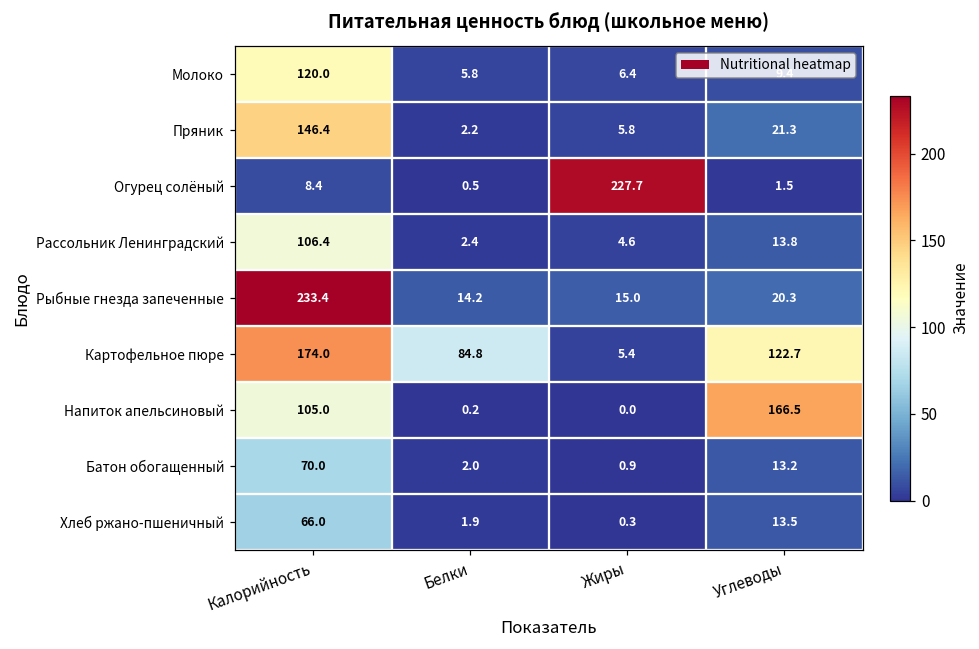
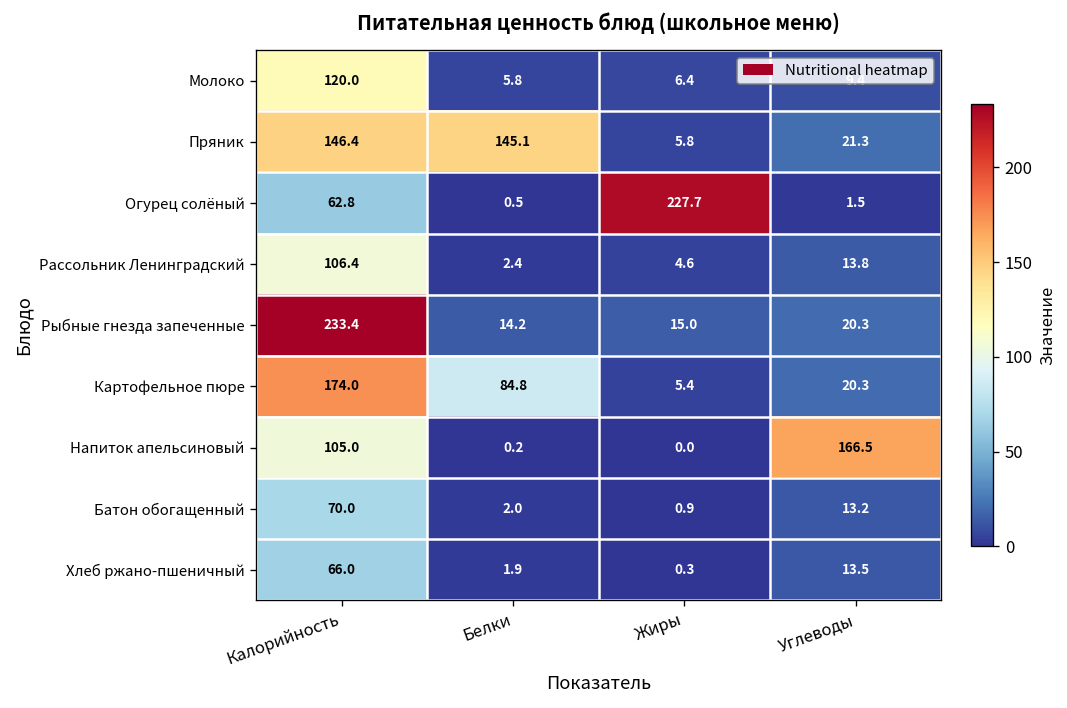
Пряник, Белки: 2.2 -> 145.1
Огурец солёный, Калорийность: 8.4 -> 62.8
Картофельное пюре, Углеводы: 122.7 -> 20.3
